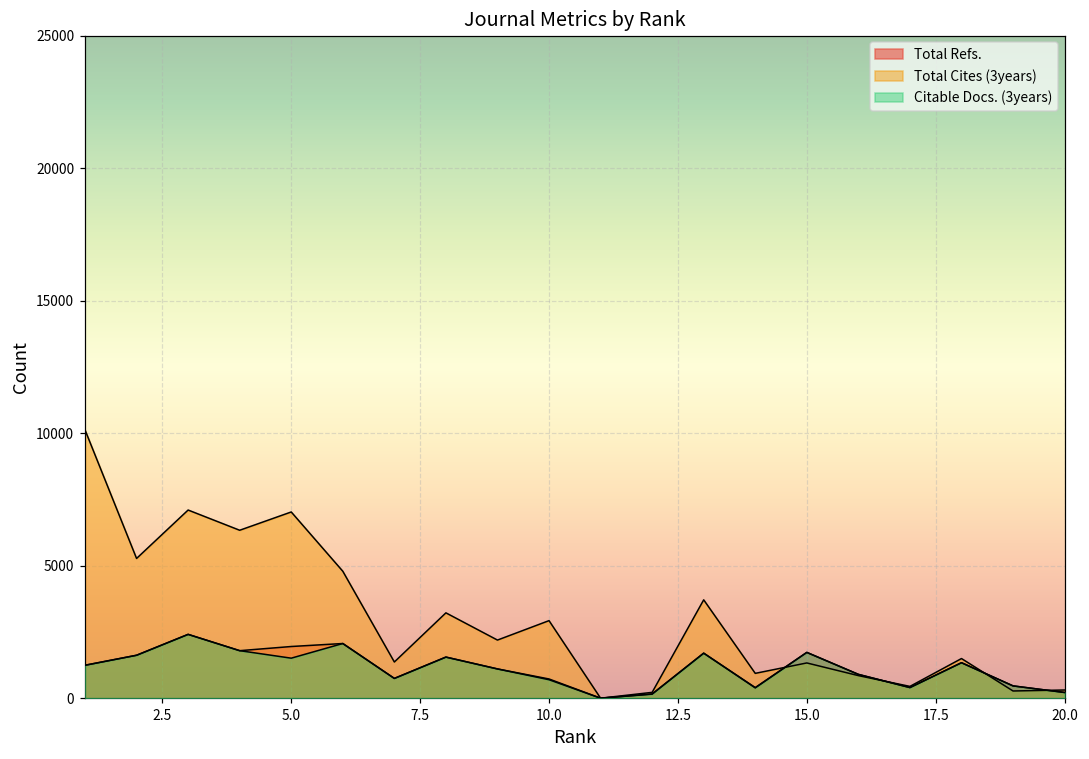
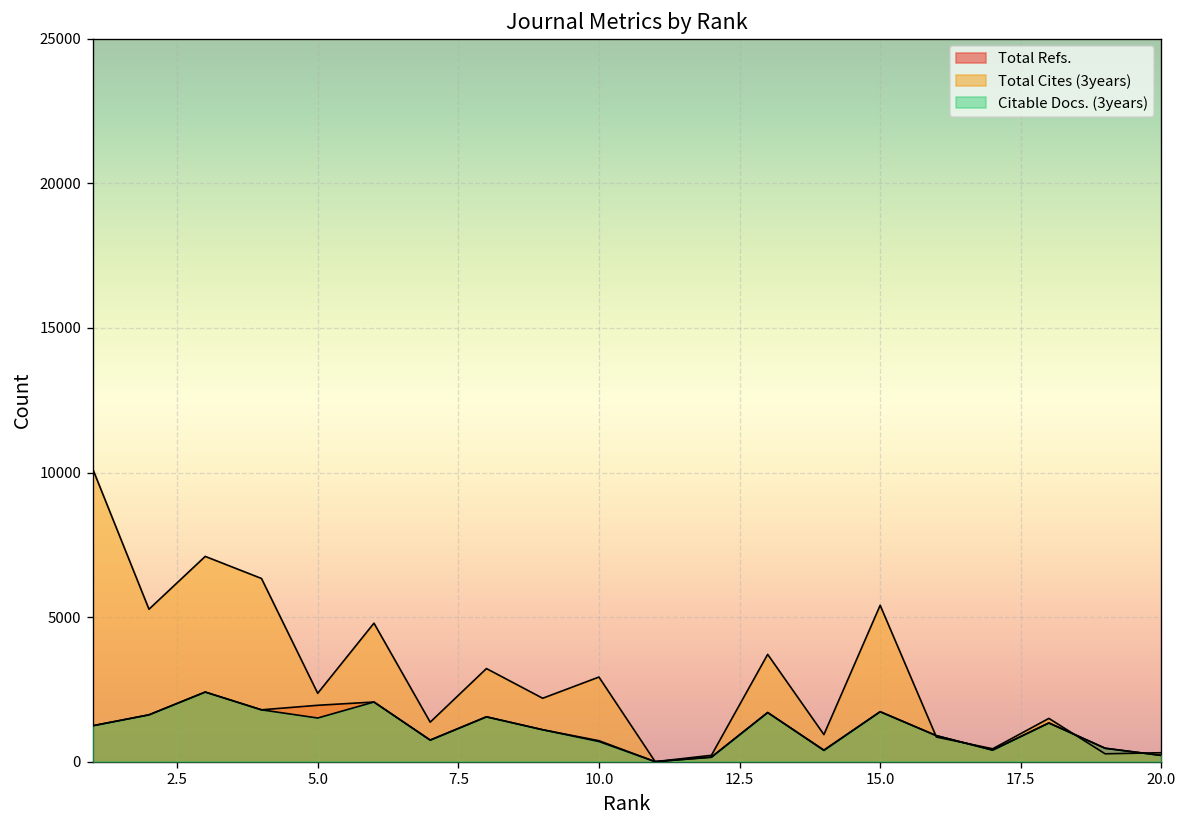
Total Cites (3years), 5.0: 7000 -> 2400
Total Cites (3years), 15.0: 1300 -> 5400
